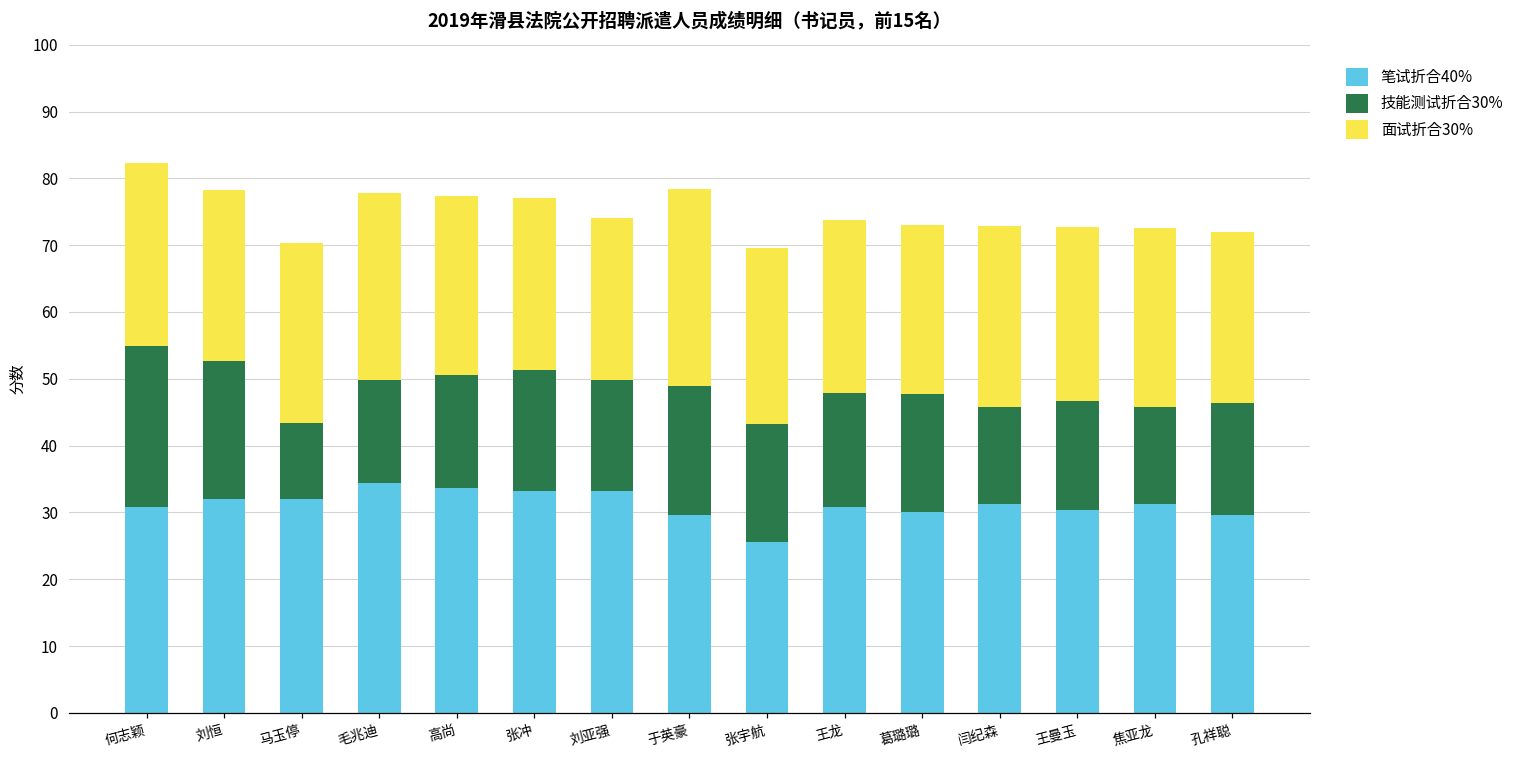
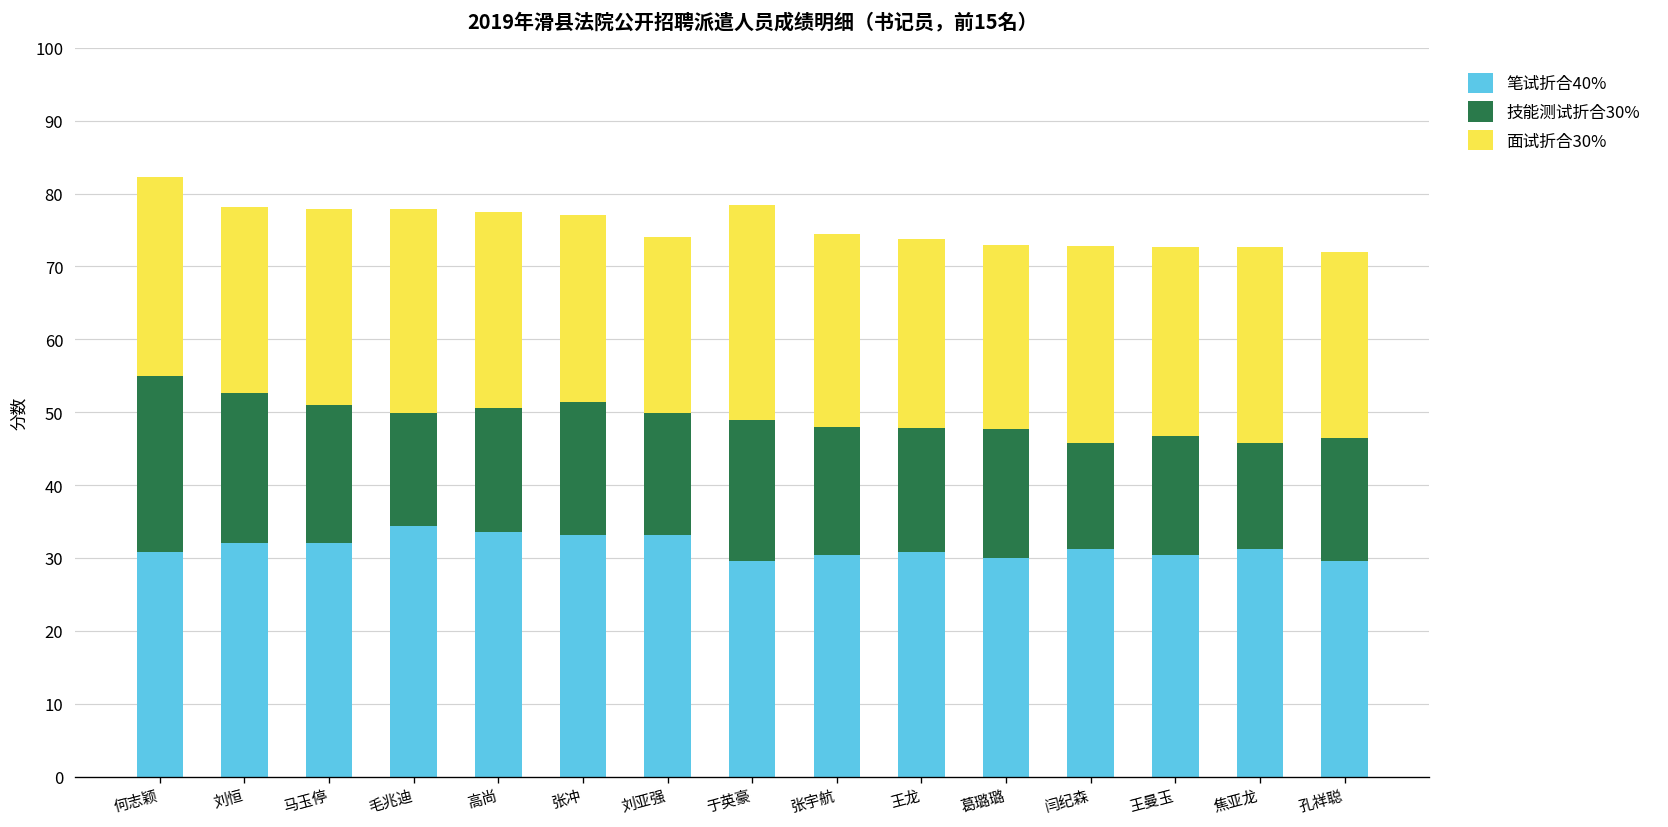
技能测试折合30%, 马玉停: 11 -> 19
笔试折合40%, 张宇航: 26 -> 30
